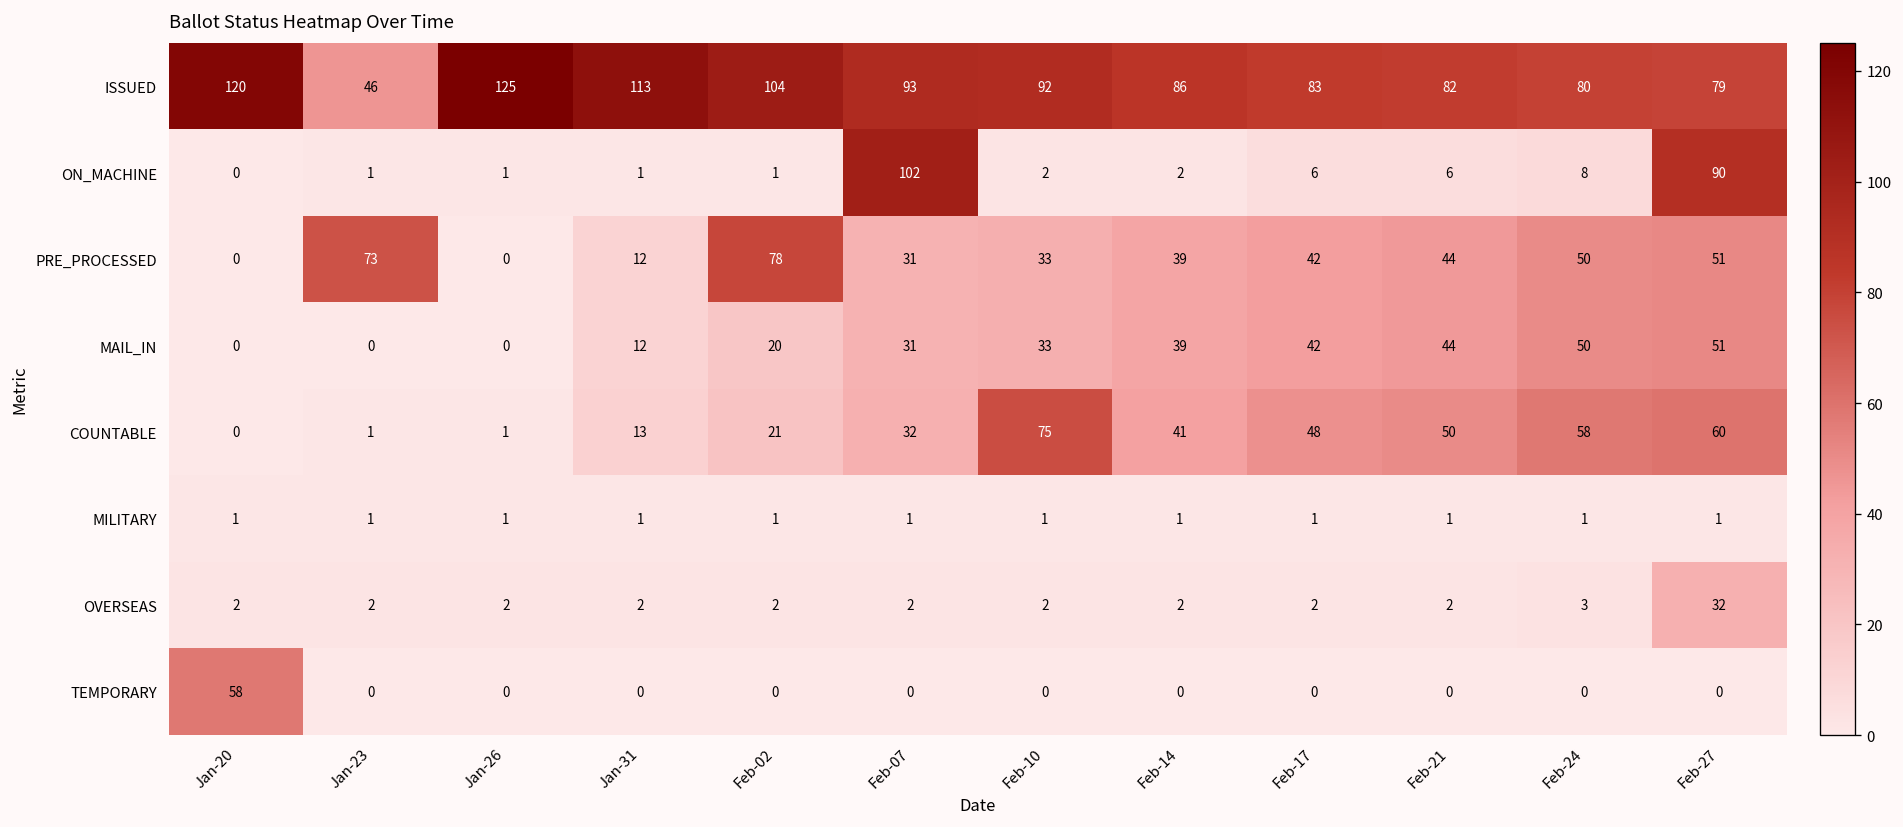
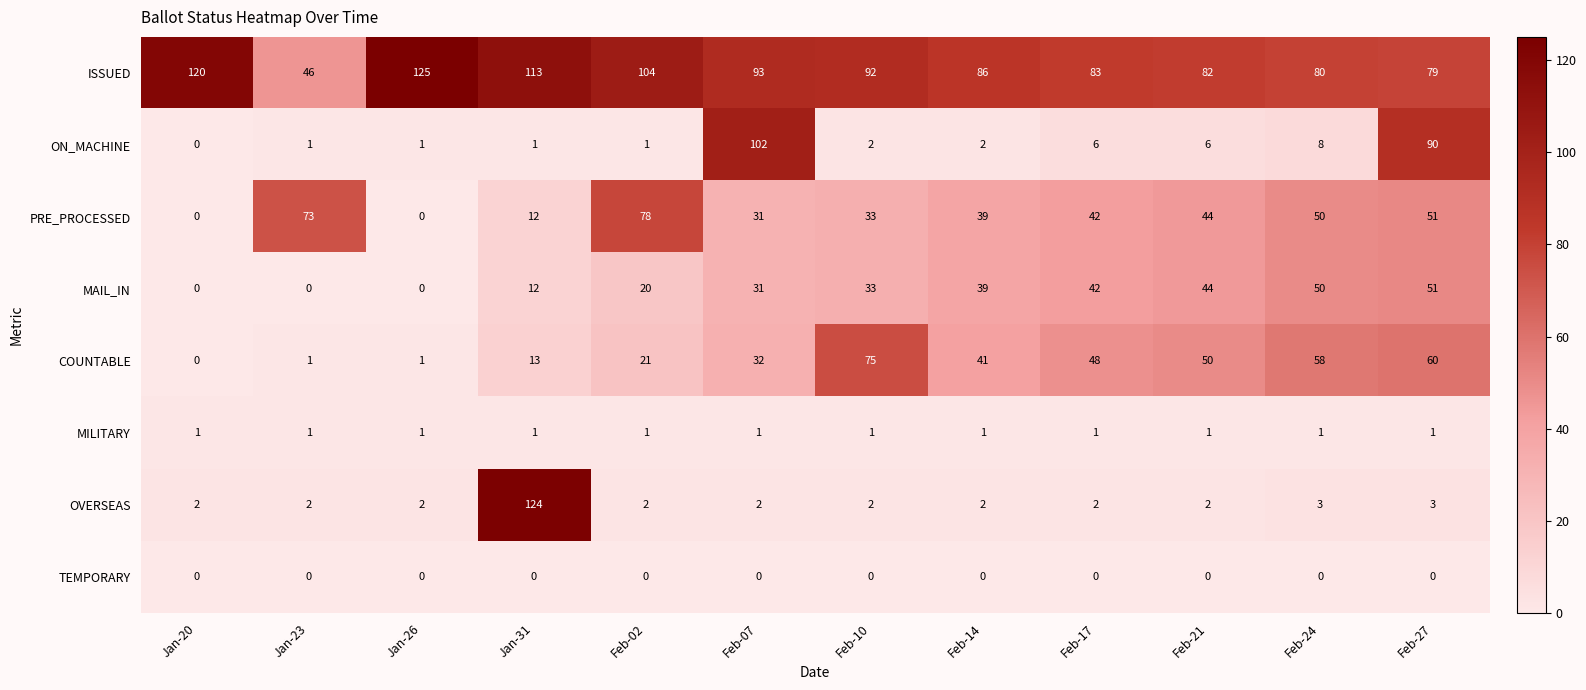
OVERSEAS, Jan-31: 2 -> 124
OVERSEAS, Feb-27: 32 -> 3
TEMPORARY, Jan-20: 58 -> 0
